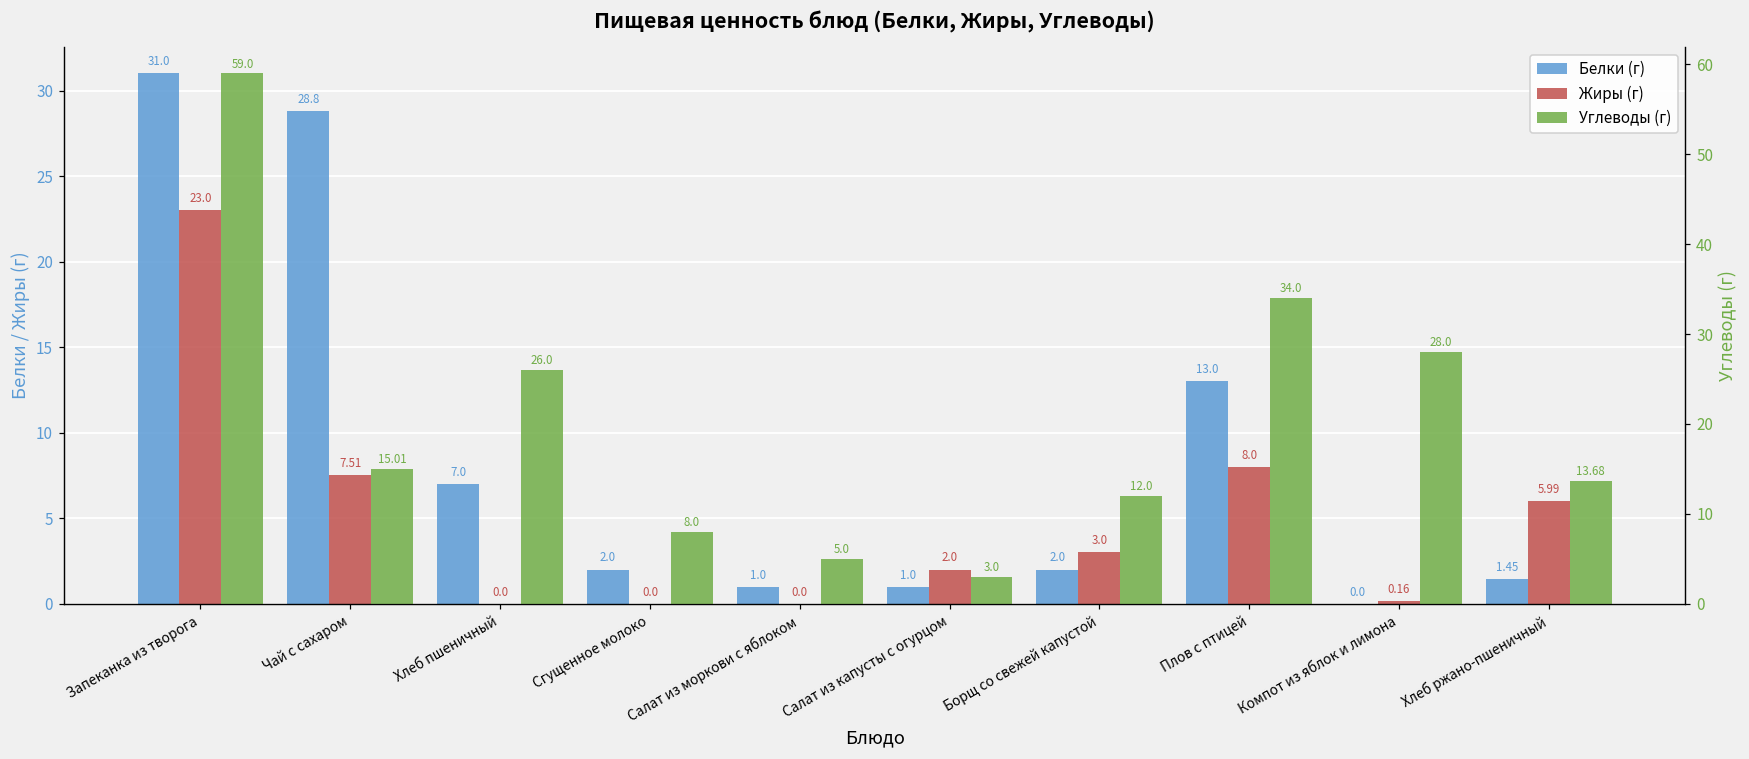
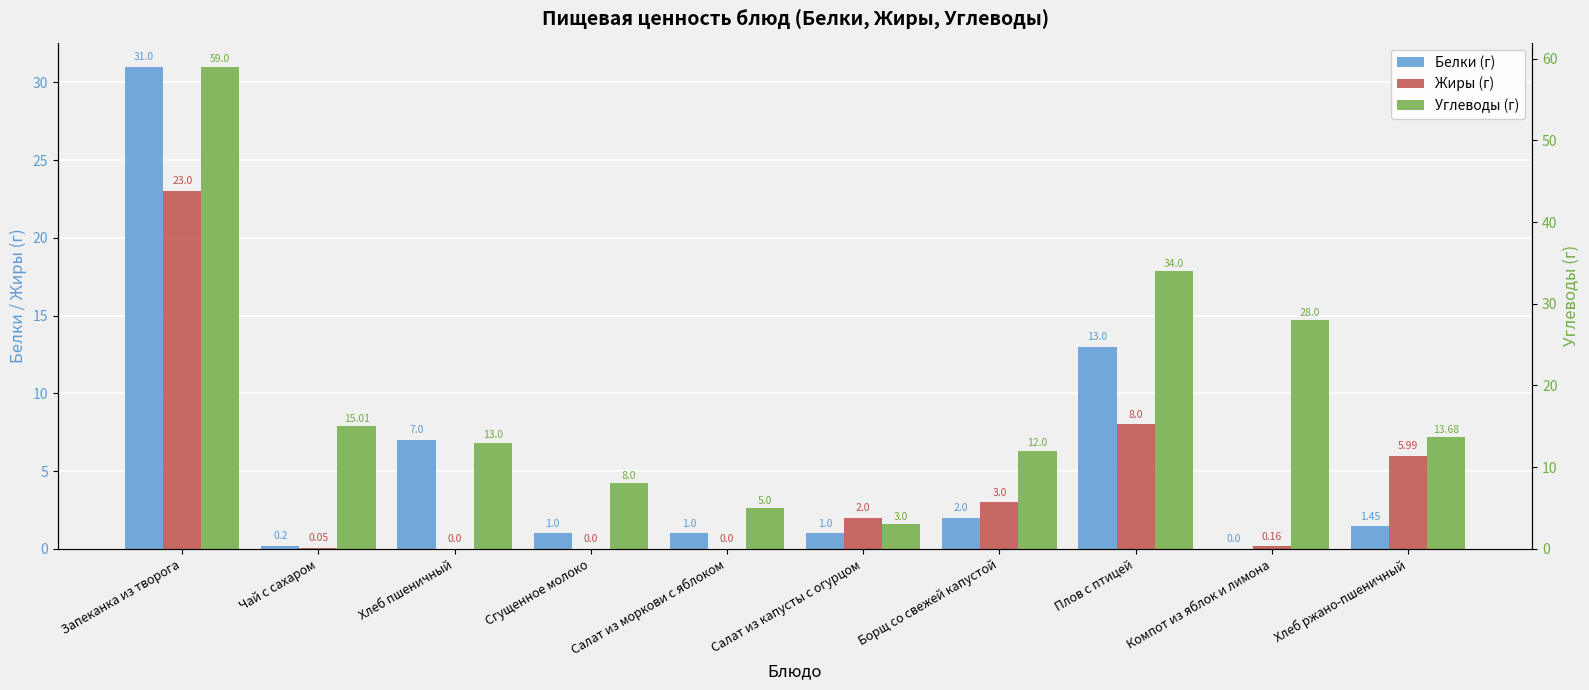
Белки (г), Чай с сахаром: 28.8 -> 0.2
Жиры (г), Чай с сахаром: 7.51 -> 0.05
Белки (г), Сгущенное молоко: 2.0 -> 1.0
Углеводы (г), Хлеб пшеничный: 26.0 -> 13.0
